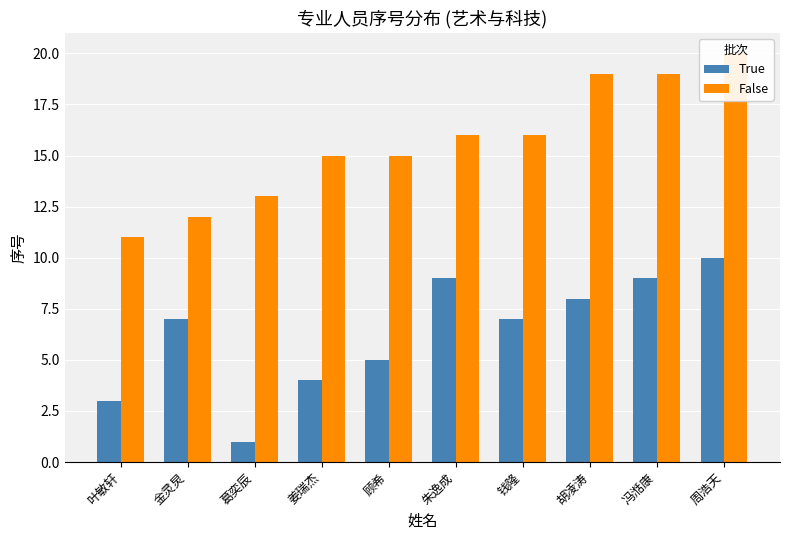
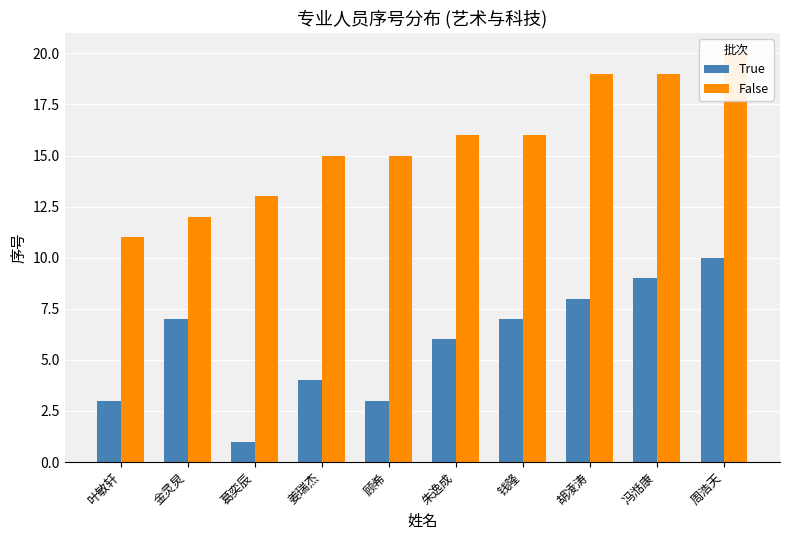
True, 顾希: 5 -> 3
True, 朱逸成: 9 -> 6
